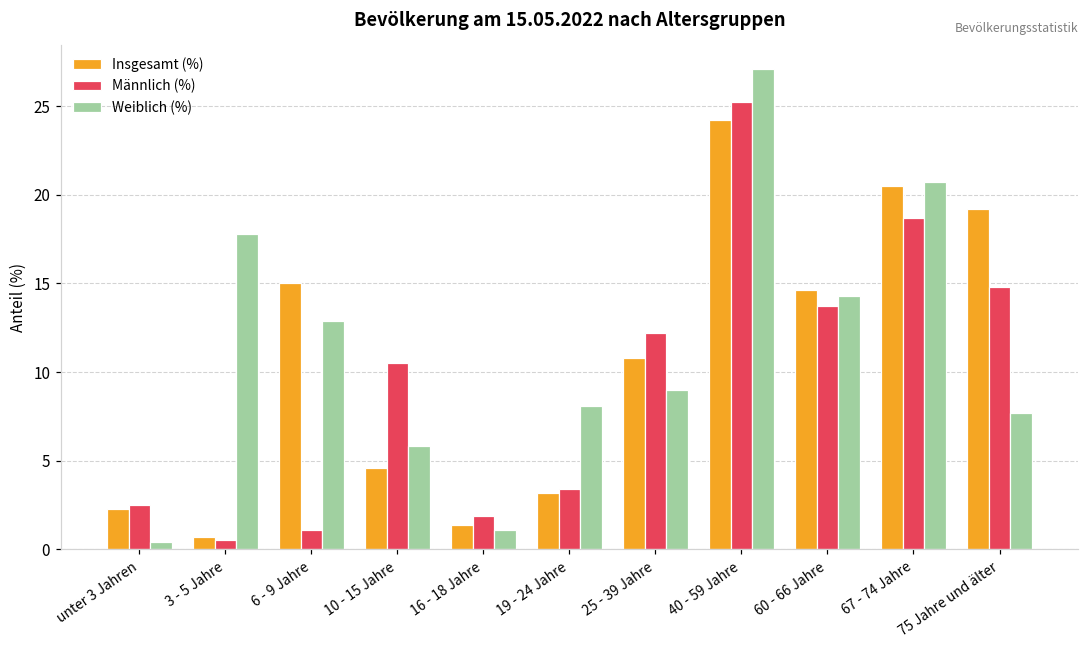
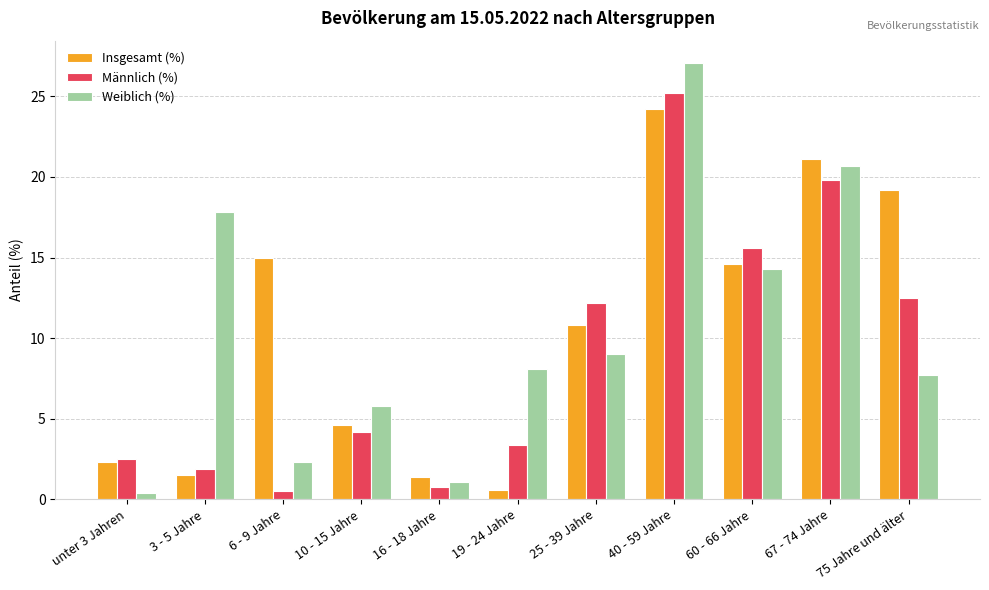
Insgesamt (%), 3 - 5 Jahre: 0.7 -> 1.5
Männlich (%), 3 - 5 Jahre: 0.5 -> 1.9
Männlich (%), 6 - 9 Jahre: 1.1 -> 0.5
Weiblich (%), 6 - 9 Jahre: 12.9 -> 2.3
Männlich (%), 10 - 15 Jahre: 10.5 -> 4.2
Männlich (%), 16 - 18 Jahre: 1.9 -> 0.8
Insgesamt (%), 19 - 24 Jahre: 3.2 -> 0.6
Männlich (%), 60 - 66 Jahre: 13.7 -> 15.6
Insgesamt (%), 67 - 74 Jahre: 20.5 -> 21.1
Männlich (%), 67 - 74 Jahre: 18.7 -> 19.8
Männlich (%), 75 Jahre und älter: 14.8 -> 12.5
